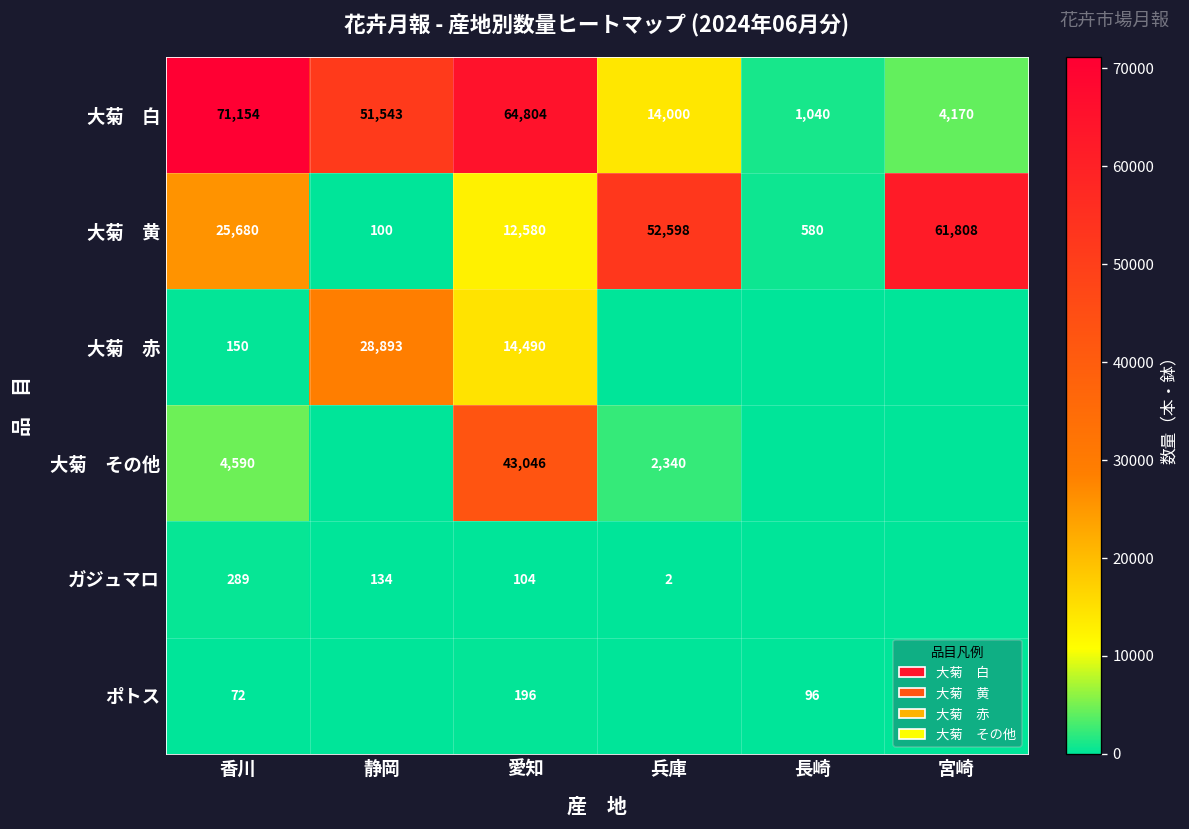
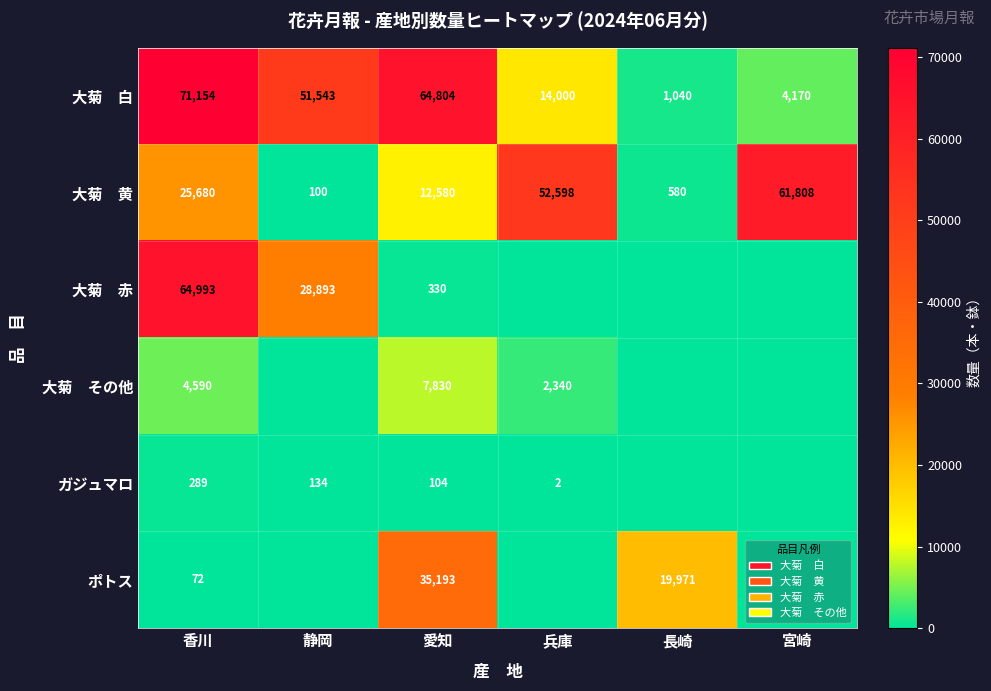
大菊 赤, 香川: 150 -> 64,993
大菊 赤, 愛知: 14,490 -> 330
大菊 その他, 愛知: 43,046 -> 7,830
ポトス, 愛知: 196 -> 35,193
ポトス, 長崎: 96 -> 19,971
